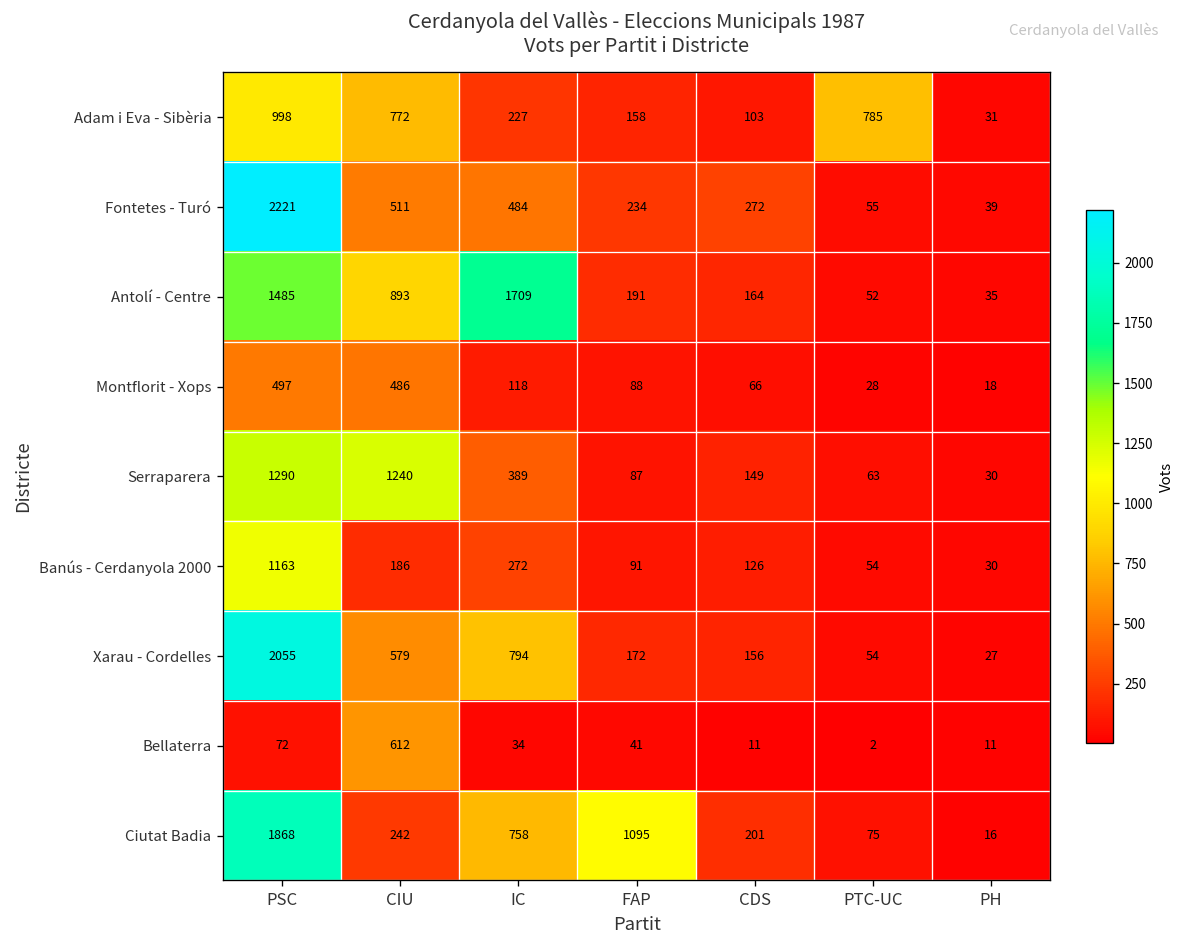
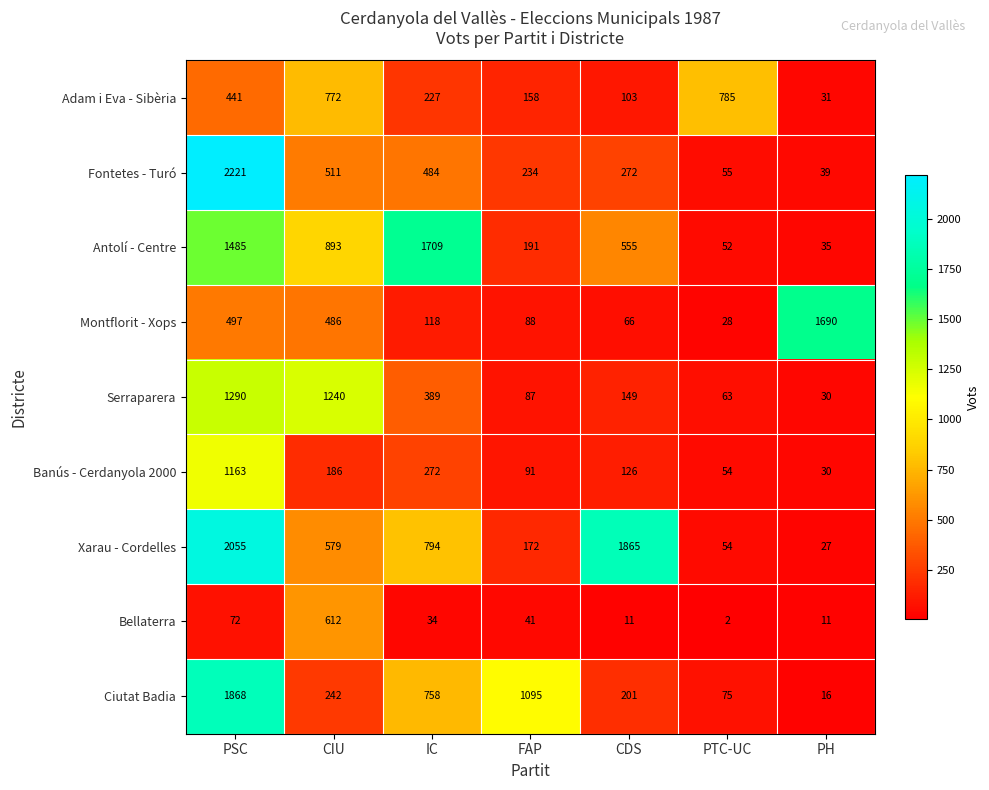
Adam i Eva - Sibèria, PSC: 998 -> 441
Antolí - Centre, CDS: 164 -> 555
Montflorit - Xops, PH: 18 -> 1690
Xarau - Cordelles, CDS: 156 -> 1865
